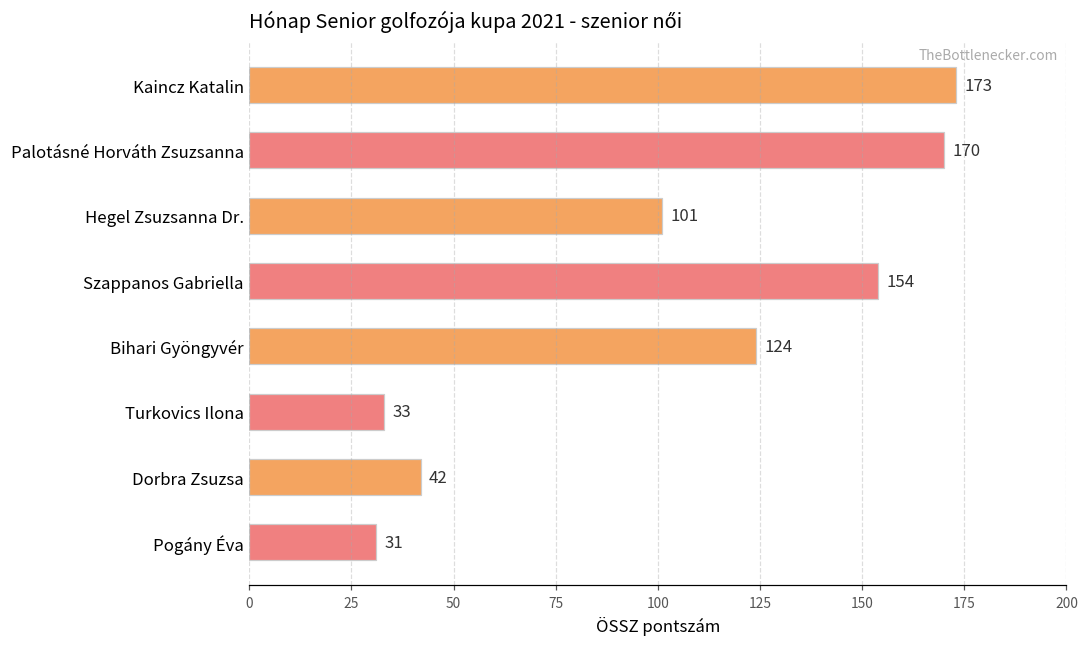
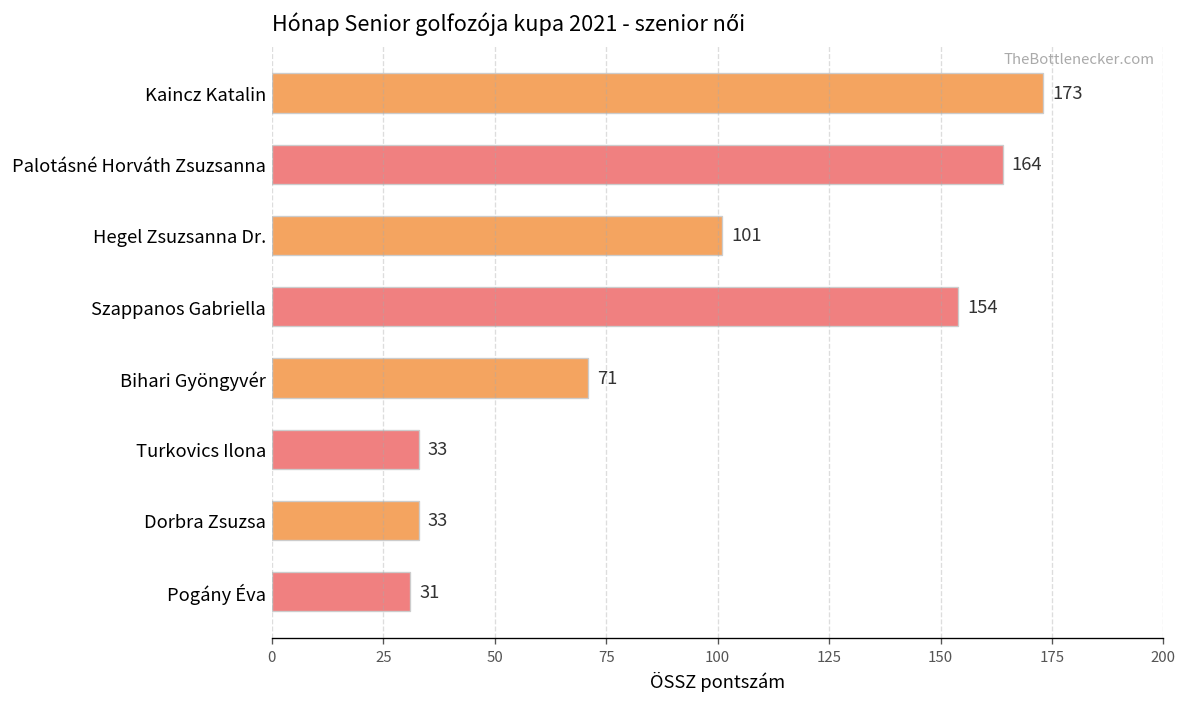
Palotásné Horváth Zsuzsanna: 170 -> 164
Bihari Gyöngyvér: 124 -> 71
Dorbra Zsuzsa: 42 -> 33
